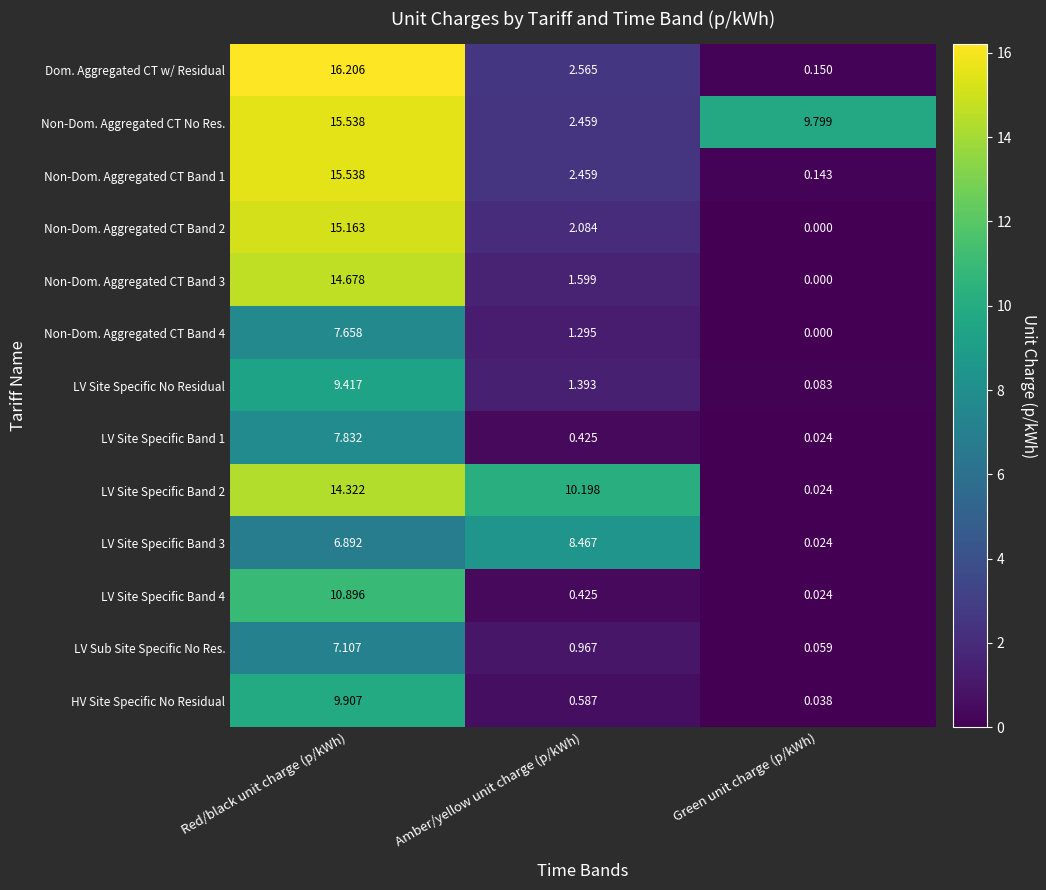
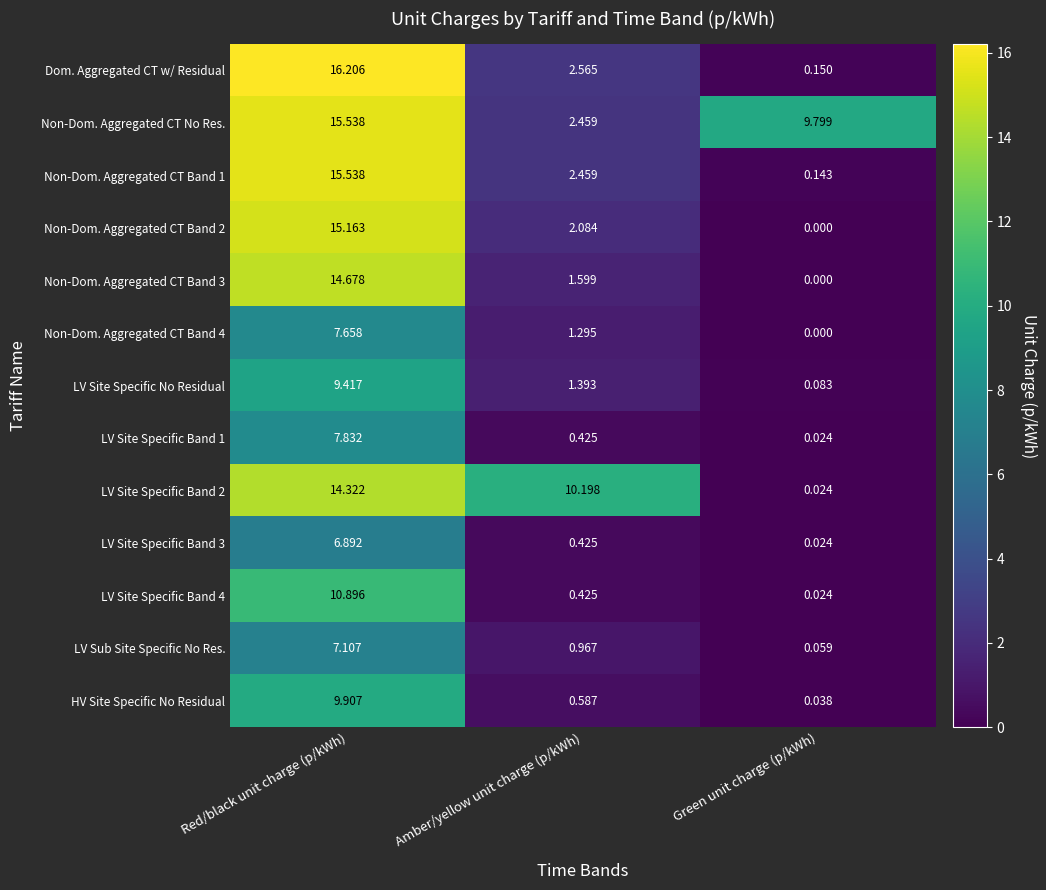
LV Site Specific Band 3, Amber/yellow unit charge (p/kWh): 8.467 -> 0.425
